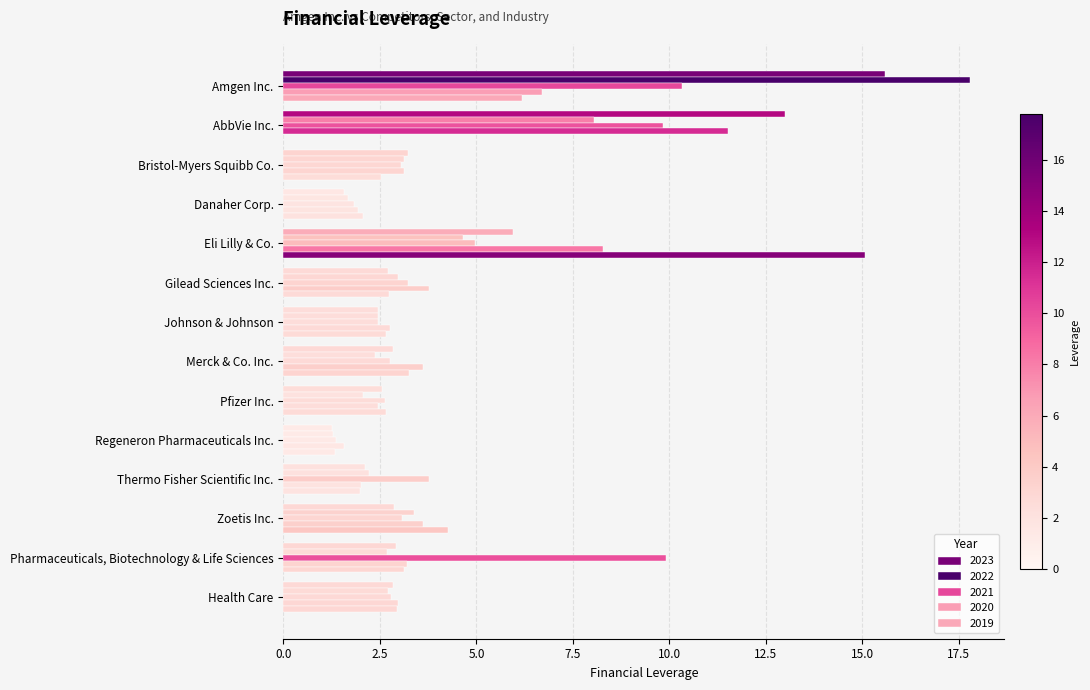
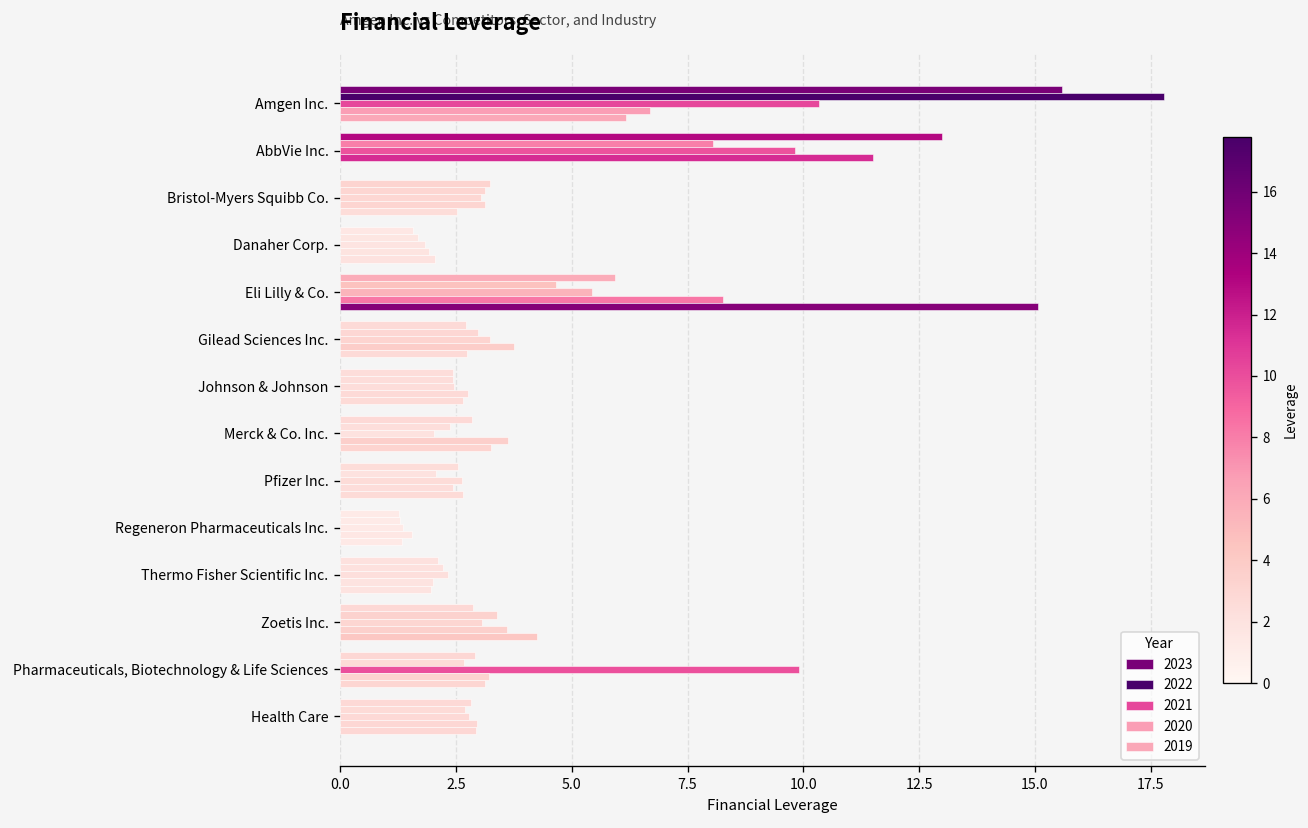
2021, Eli Lilly & Co.: 5.0 -> 5.4
2021, Merck & Co. Inc.: 2.8 -> 2.0
2021, Thermo Fisher Scientific Inc.: 3.8 -> 2.3
